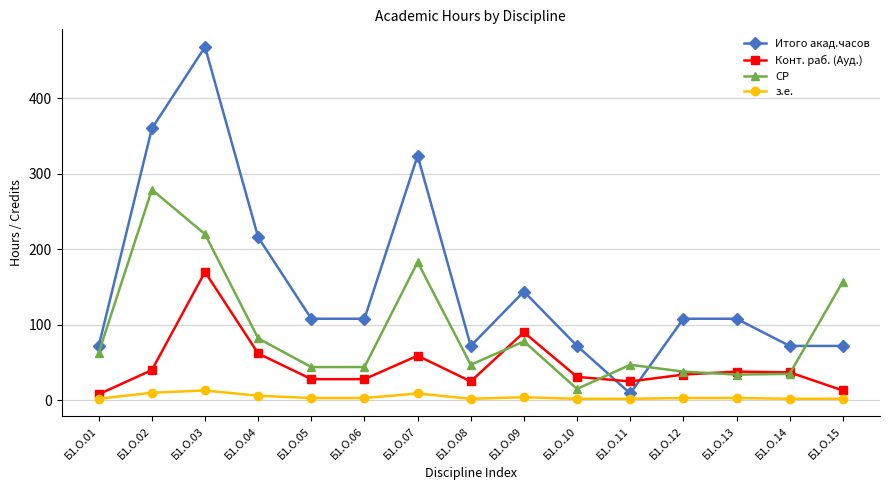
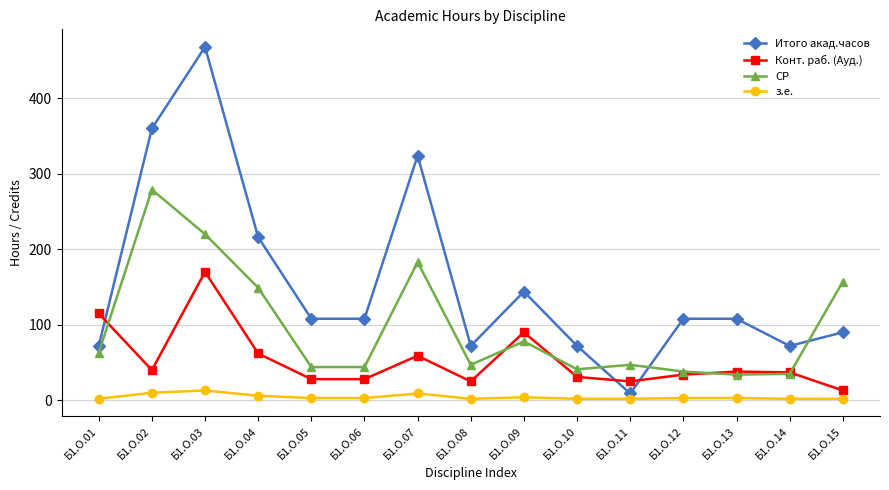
Конт. раб. (Ауд.), Б1.О.01: 10 -> 120
СР, Б1.О.04: 80 -> 150
СР, Б1.О.10: 20 -> 40
Итого акад.часов, Б1.О.15: 70 -> 90
